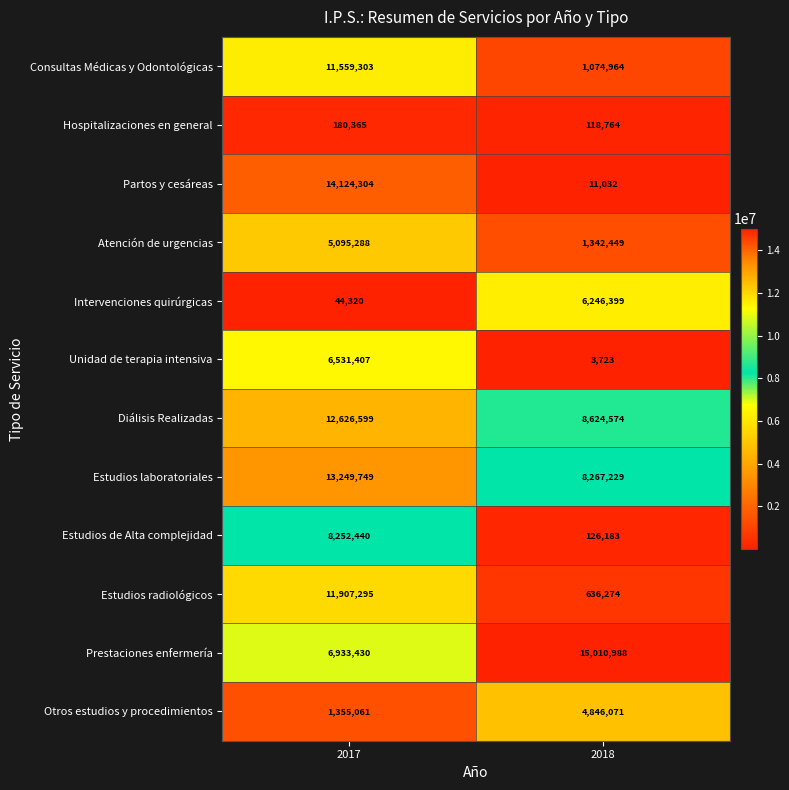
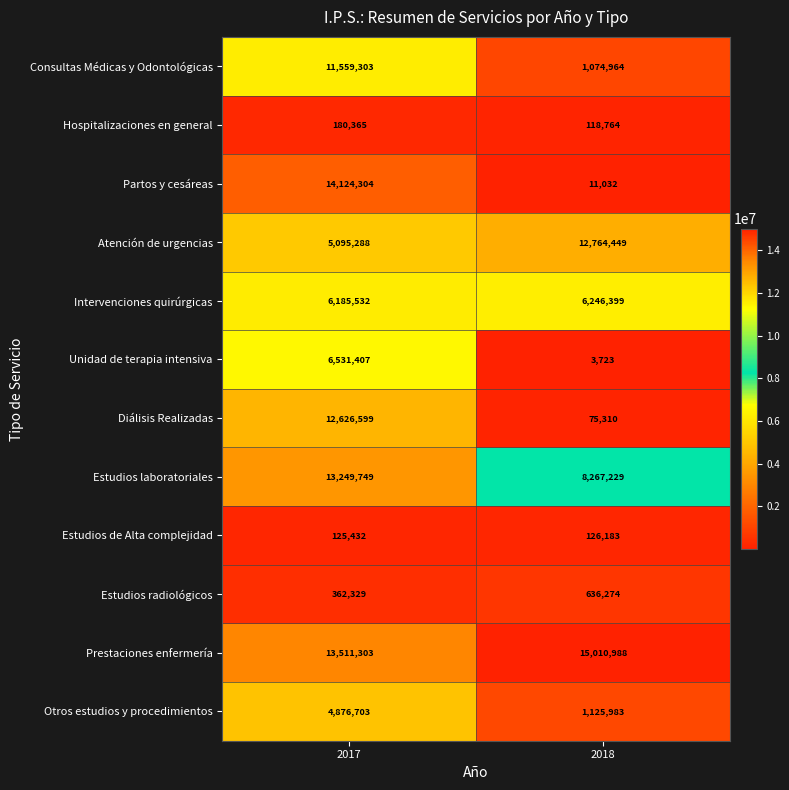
Atención de urgencias, 2018: 1,342,449 -> 12,764,449
Intervenciones quirúrgicas, 2017: 44,320 -> 6,185,532
Diálisis Realizadas, 2018: 8,624,574 -> 75,310
Estudios de Alta complejidad, 2017: 8,252,440 -> 125,432
Estudios radiológicos, 2017: 11,907,295 -> 362,329
Prestaciones enfermería, 2017: 6,933,430 -> 13,511,303
Otros estudios y procedimientos, 2017: 1,355,061 -> 4,876,703
Otros estudios y procedimientos, 2018: 4,846,071 -> 1,125,983
